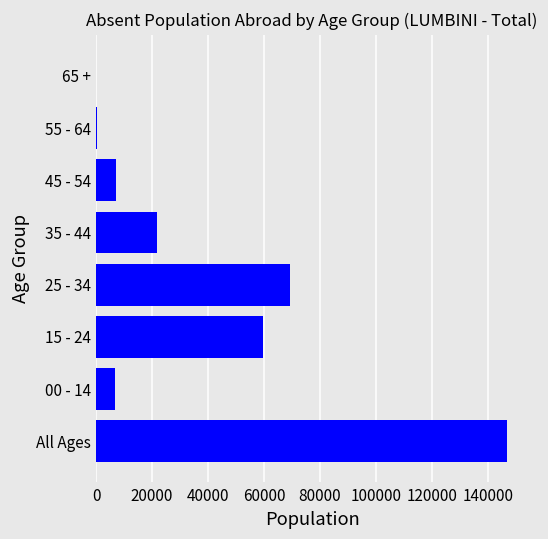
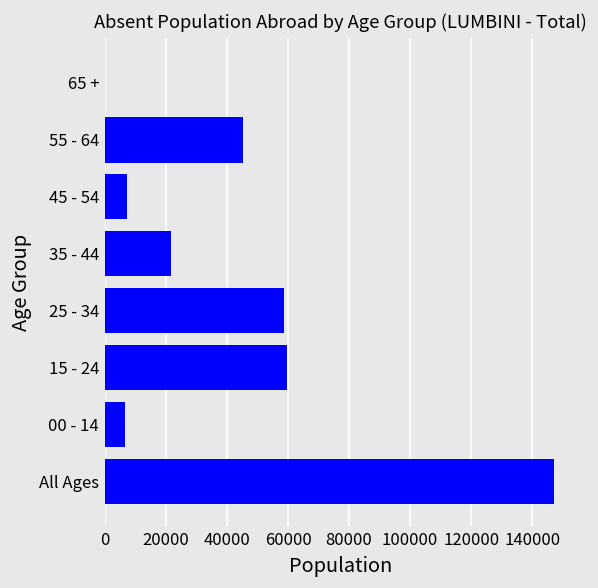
55 - 64: 0 -> 45000
25 - 34: 69000 -> 59000
